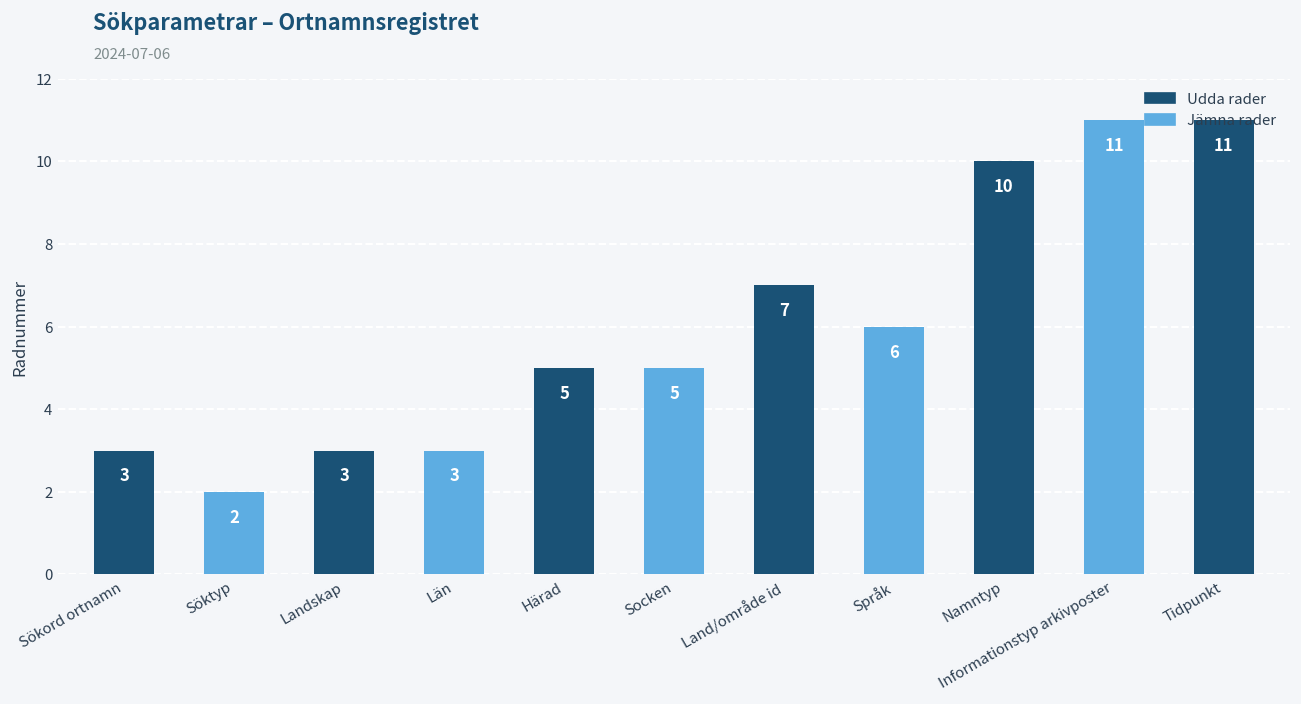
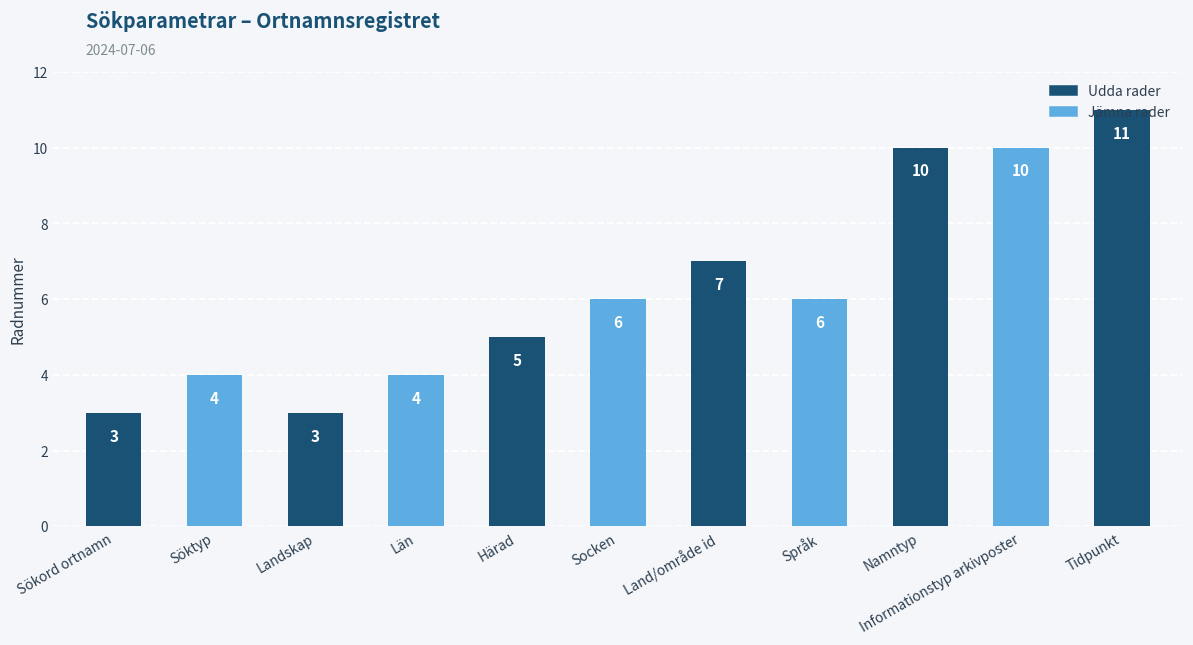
Söktyp: 2 -> 4
Län: 3 -> 4
Socken: 5 -> 6
Informationstyp arkivposter: 11 -> 10
